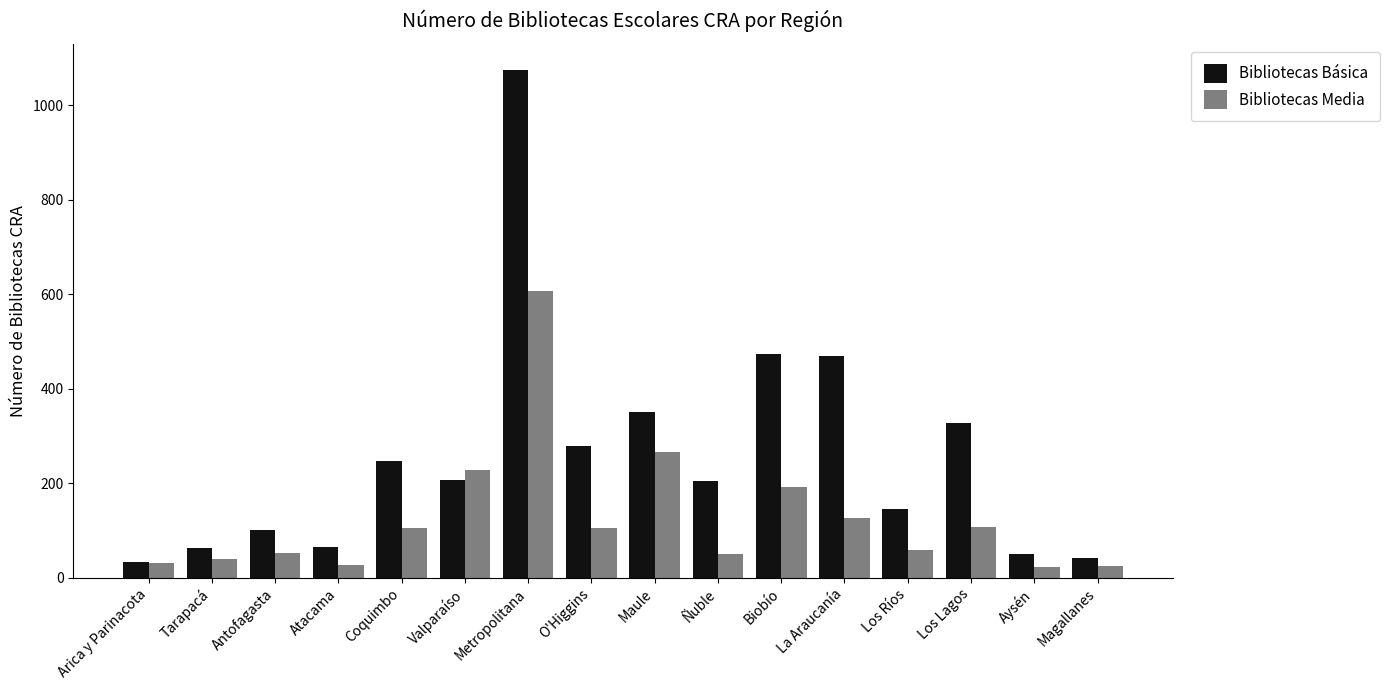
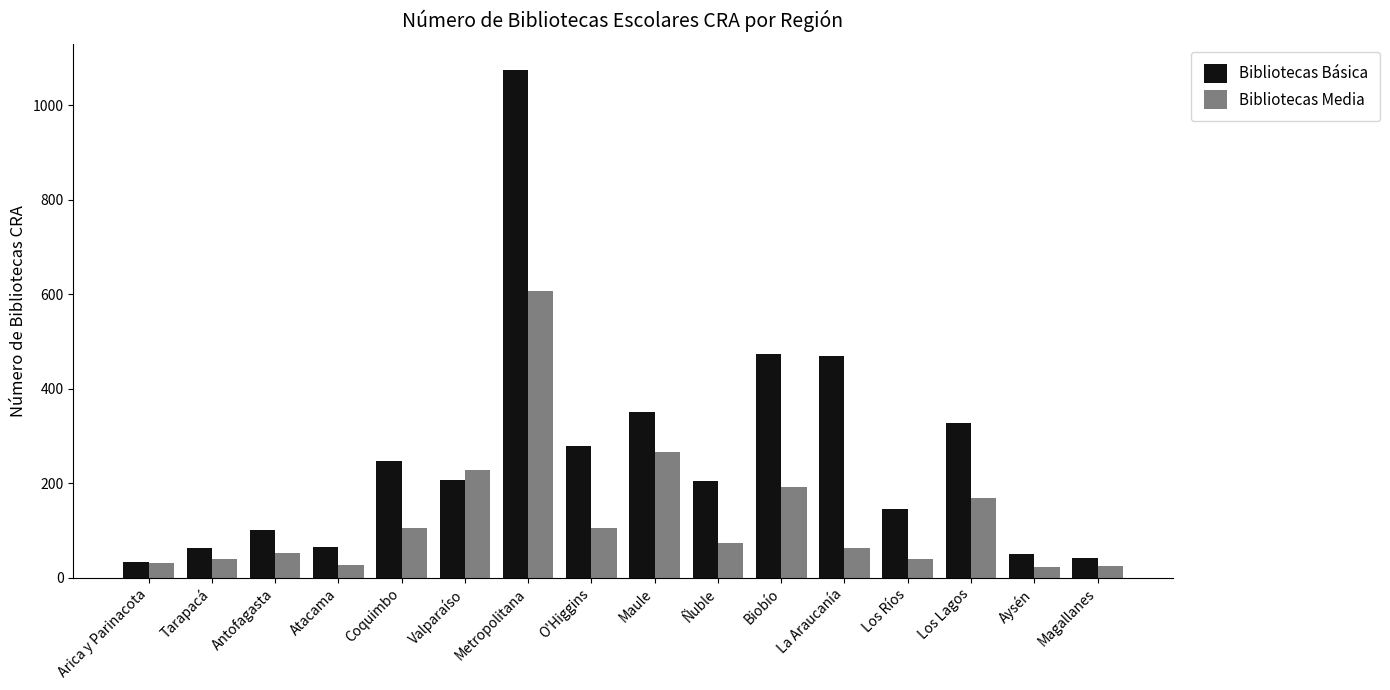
Bibliotecas Media, Ñuble: 50 -> 70
Bibliotecas Media, La Araucanía: 130 -> 60
Bibliotecas Media, Los Ríos: 60 -> 40
Bibliotecas Media, Los Lagos: 110 -> 170
